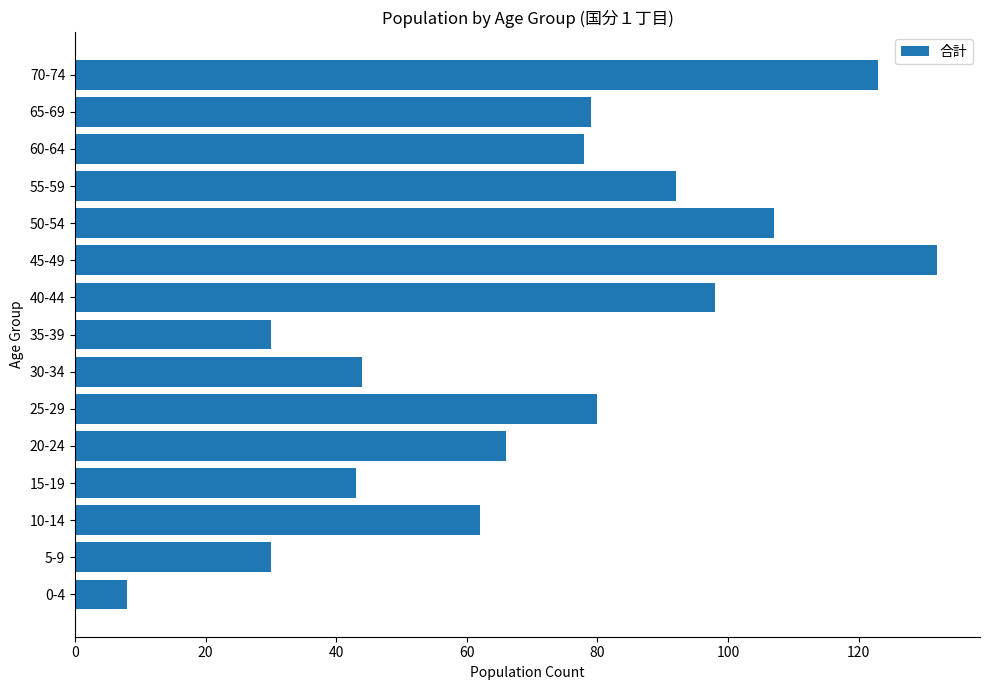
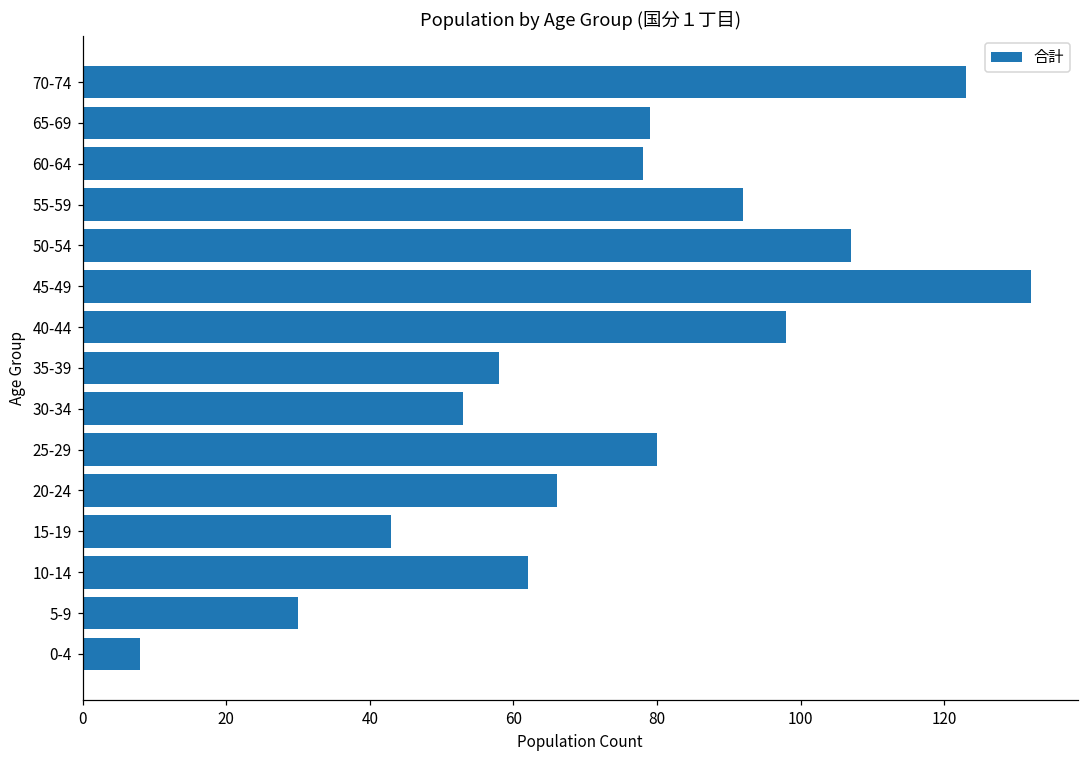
35-39: 30 -> 58
30-34: 44 -> 53
